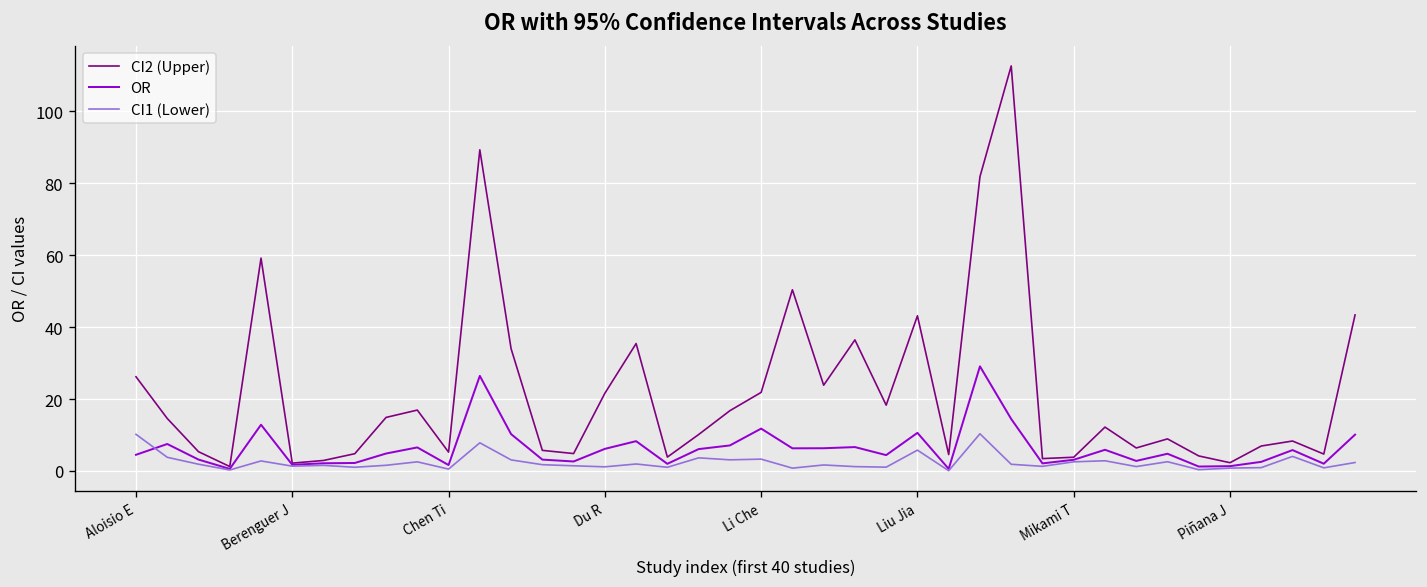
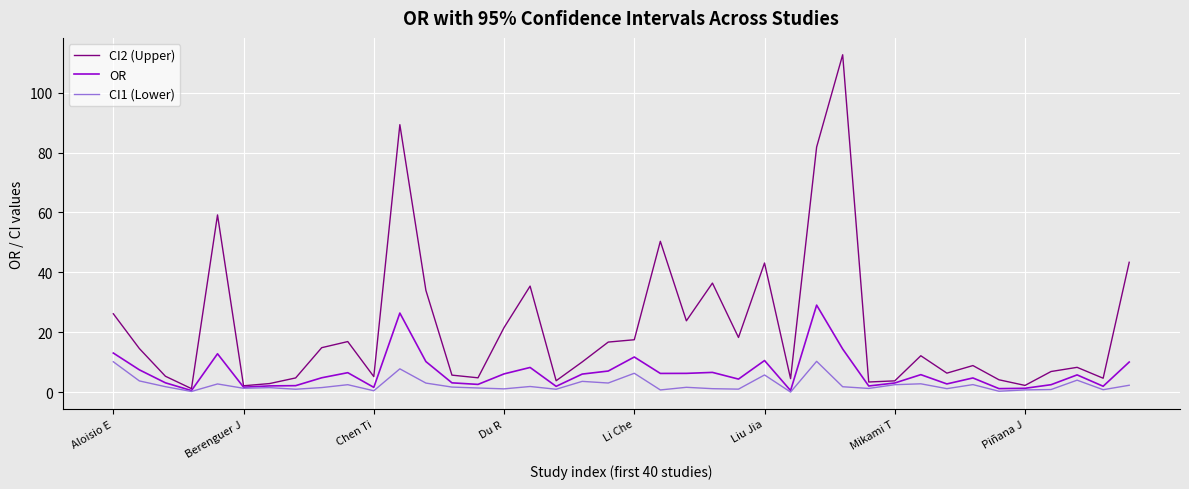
OR, Aloisio E: 5 -> 13
CI2 (Upper), Li Che: 22 -> 18
CI1 (Lower), Li Che: 3 -> 6
